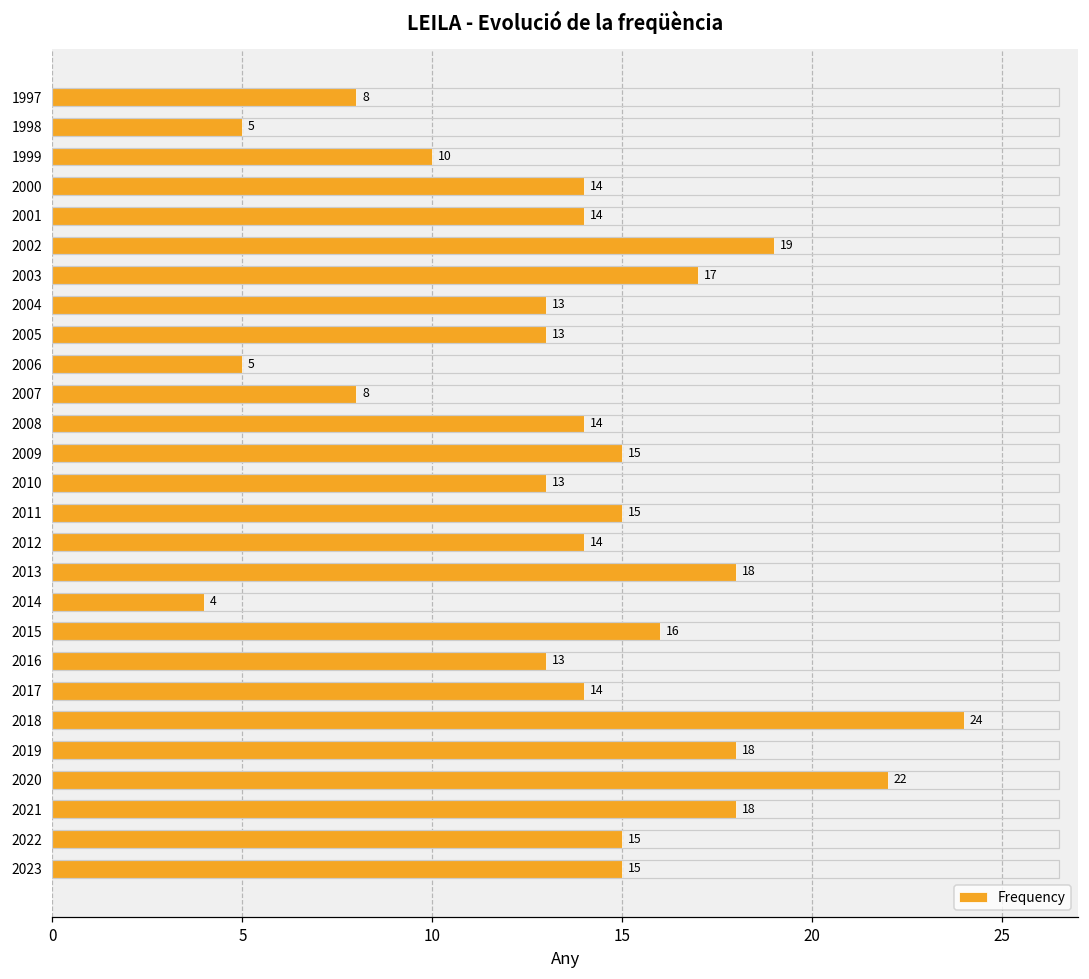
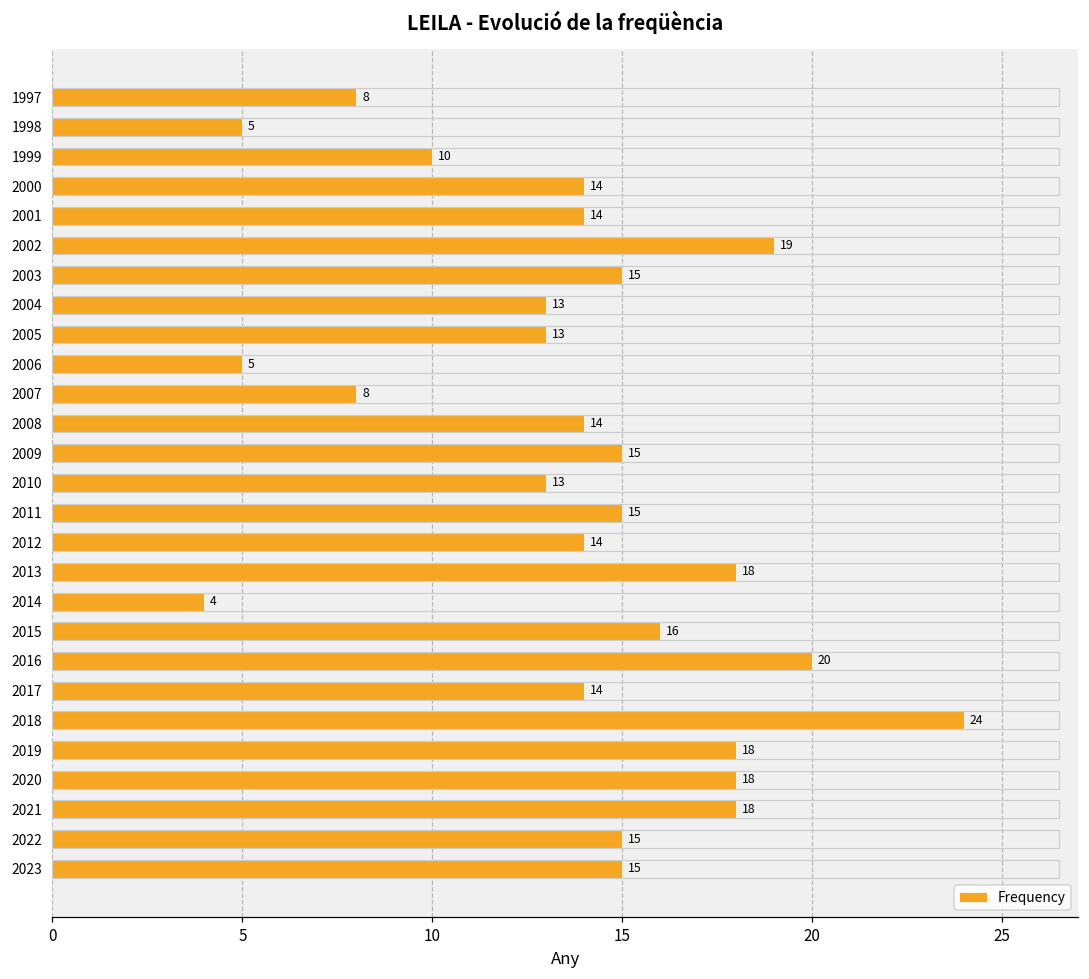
2003: 17 -> 15
2016: 13 -> 20
2020: 22 -> 18
